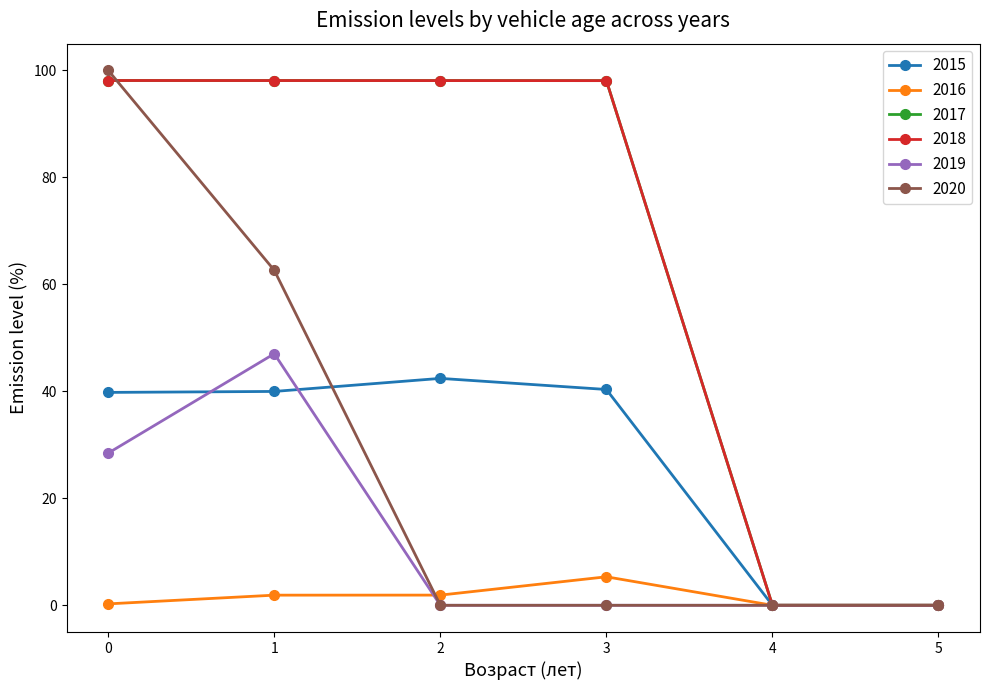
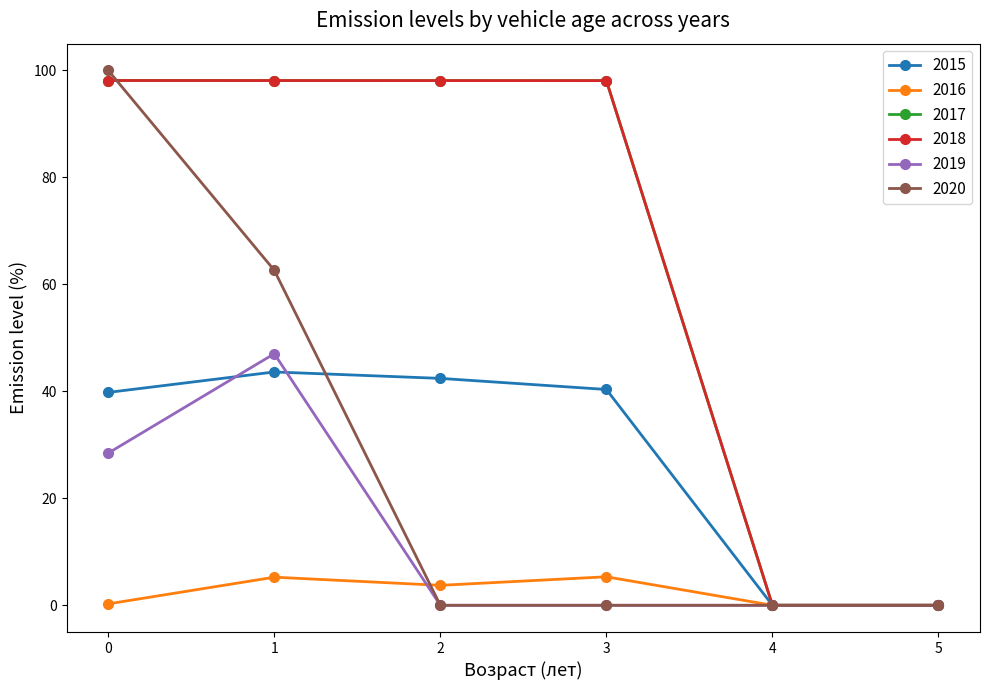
2015, 1: 40 -> 44
2016, 1: 2 -> 5
2016, 2: 2 -> 4
